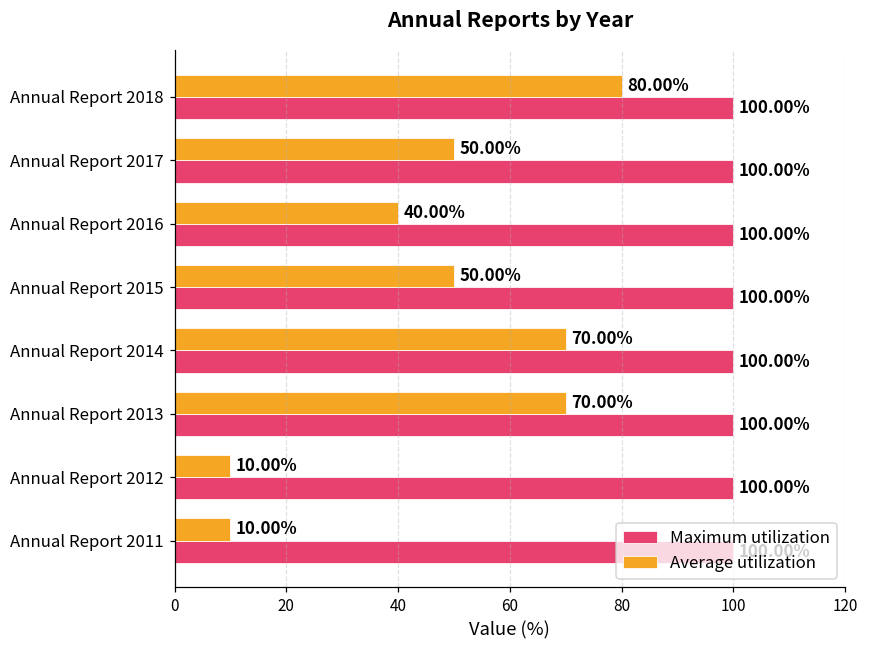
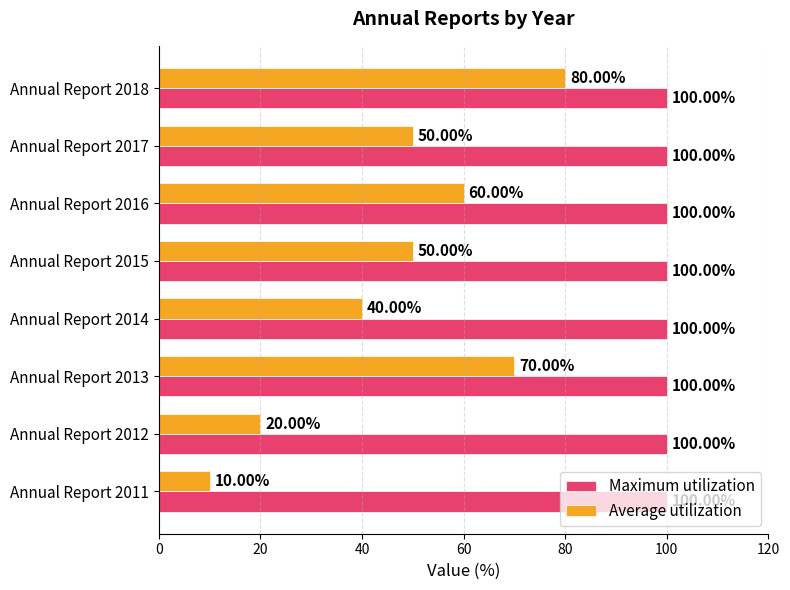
Average utilization, Annual Report 2016: 40.00% -> 60.00%
Average utilization, Annual Report 2014: 70.00% -> 40.00%
Average utilization, Annual Report 2012: 10.00% -> 20.00%
